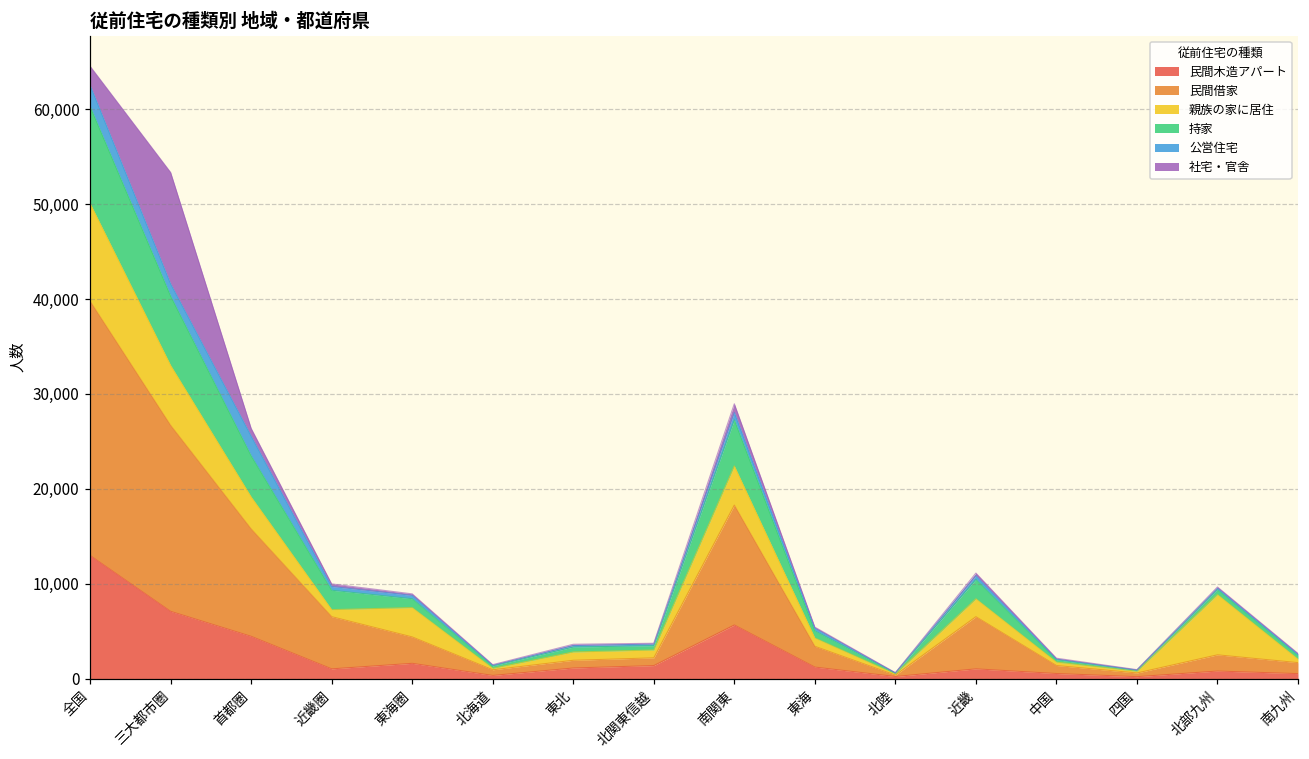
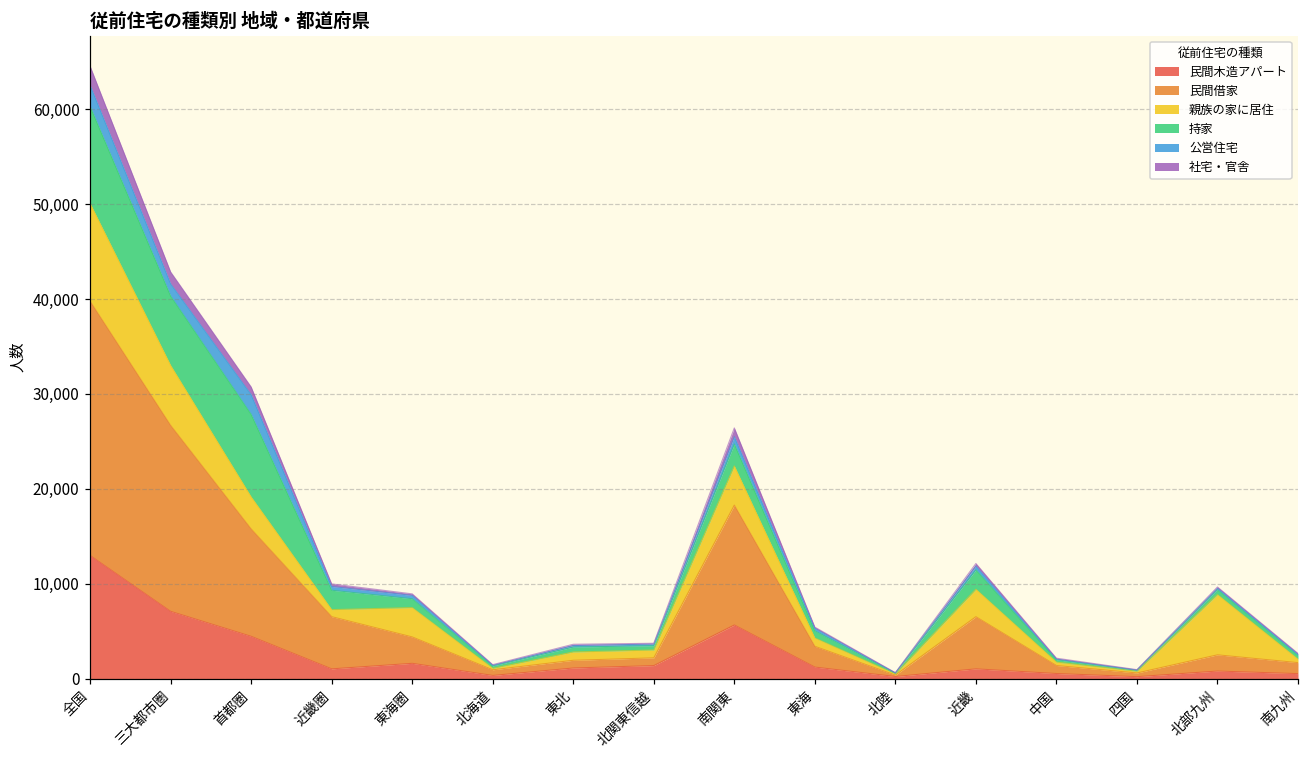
社宅・官舎, 三大都市圏: 12,000 -> 1,000
持家, 首都圏: 4,000 -> 9,000
持家, 南関東: 5,000 -> 2,000
親族の家に居住, 近畿: 2,000 -> 3,000
